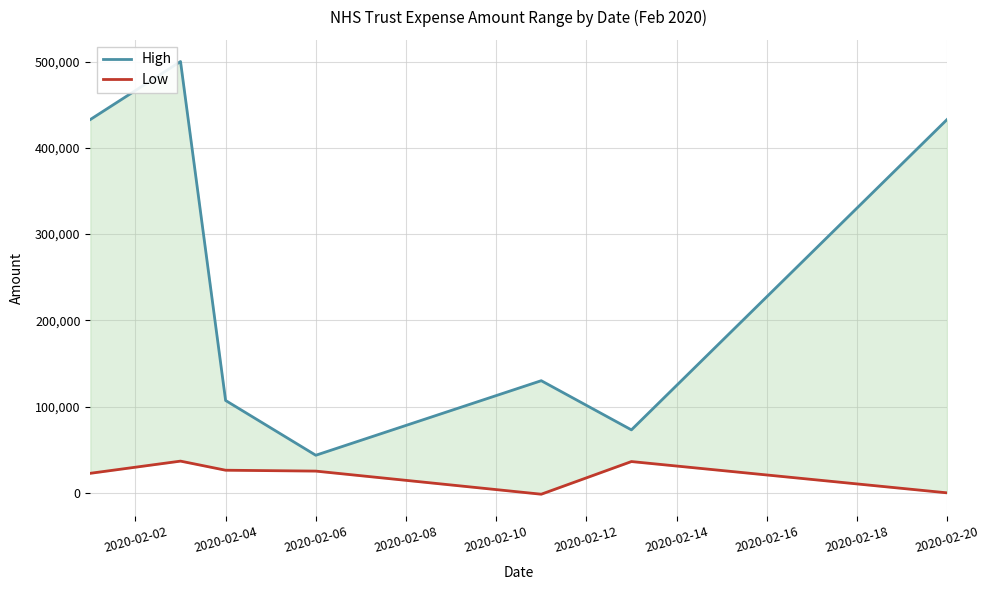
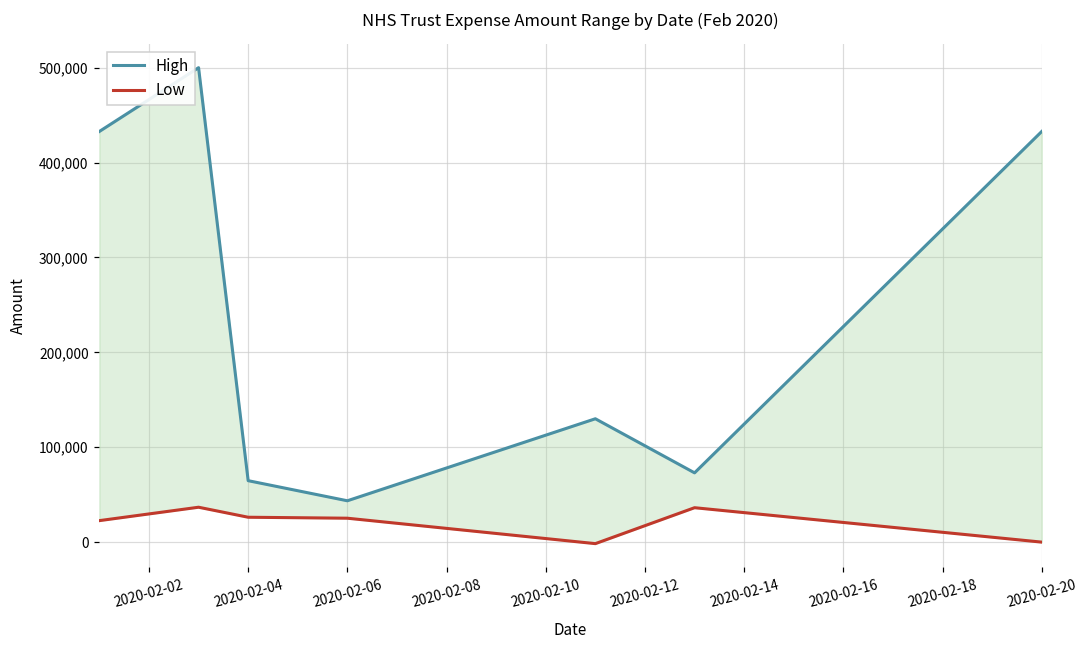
High, 2020-02-04: 110,000 -> 60,000
